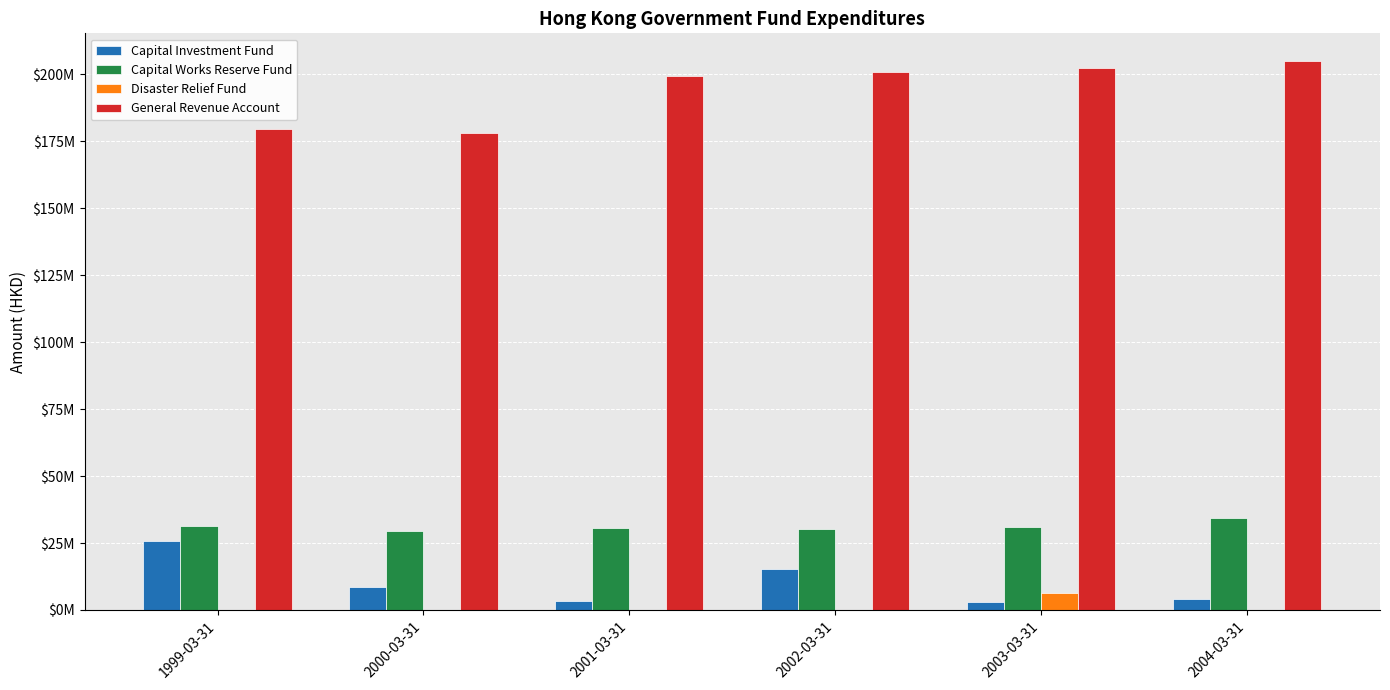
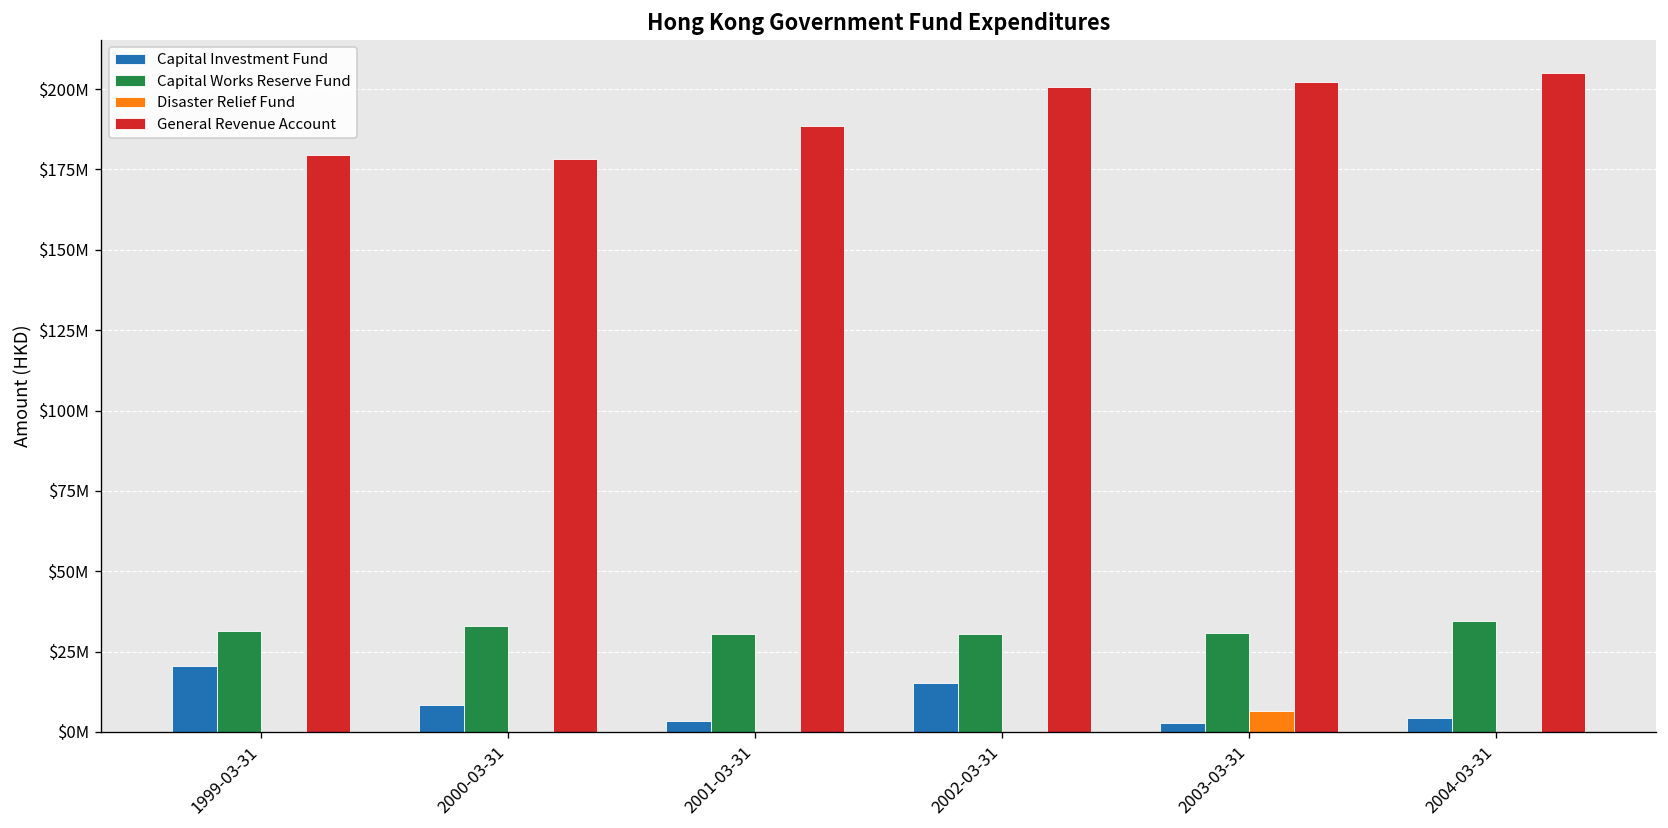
Capital Investment Fund, 1999-03-31: $26000000 -> $21000000
Capital Works Reserve Fund, 2000-03-31: $29000000 -> $33000000
General Revenue Account, 2001-03-31: $199000000 -> $189000000
